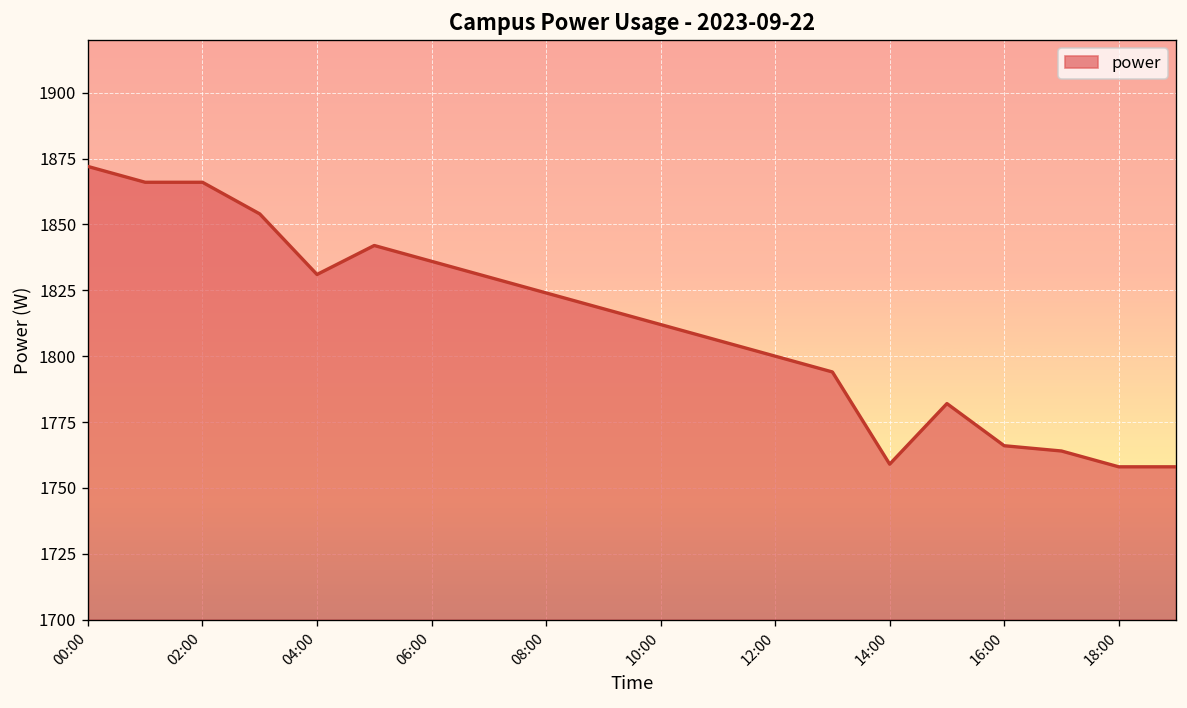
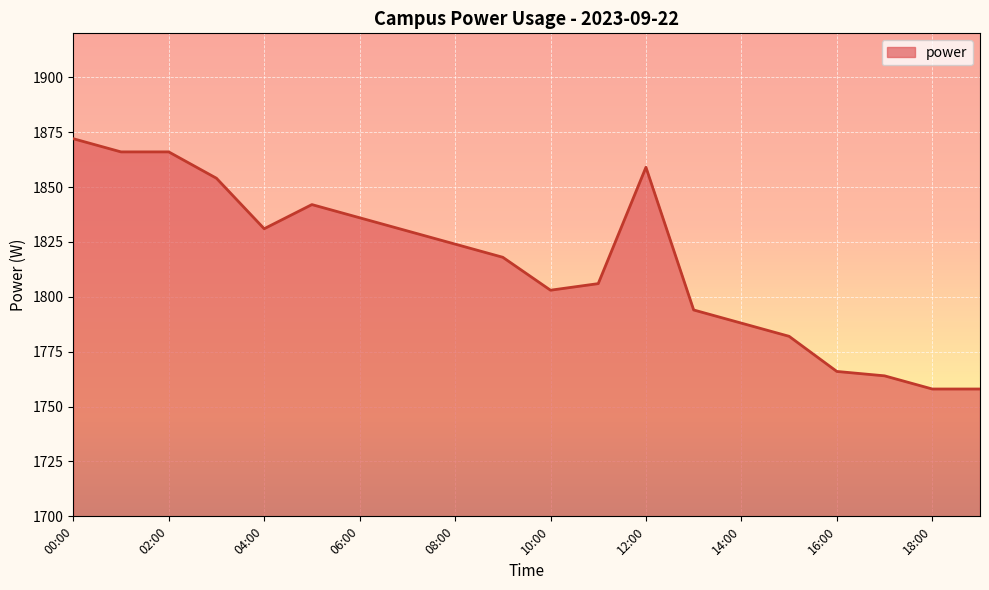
10:00: 1812 -> 1803
12:00: 1800 -> 1859
14:00: 1759 -> 1788
